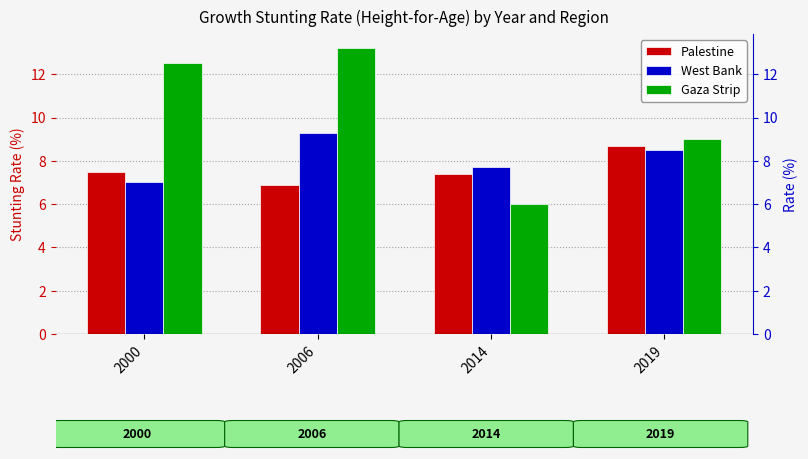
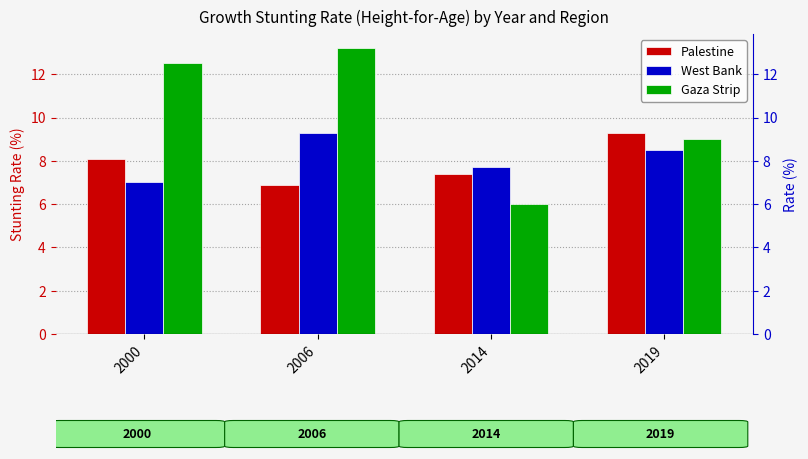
Palestine, 2000: 7.5 -> 8.1
Palestine, 2019: 8.7 -> 9.3
